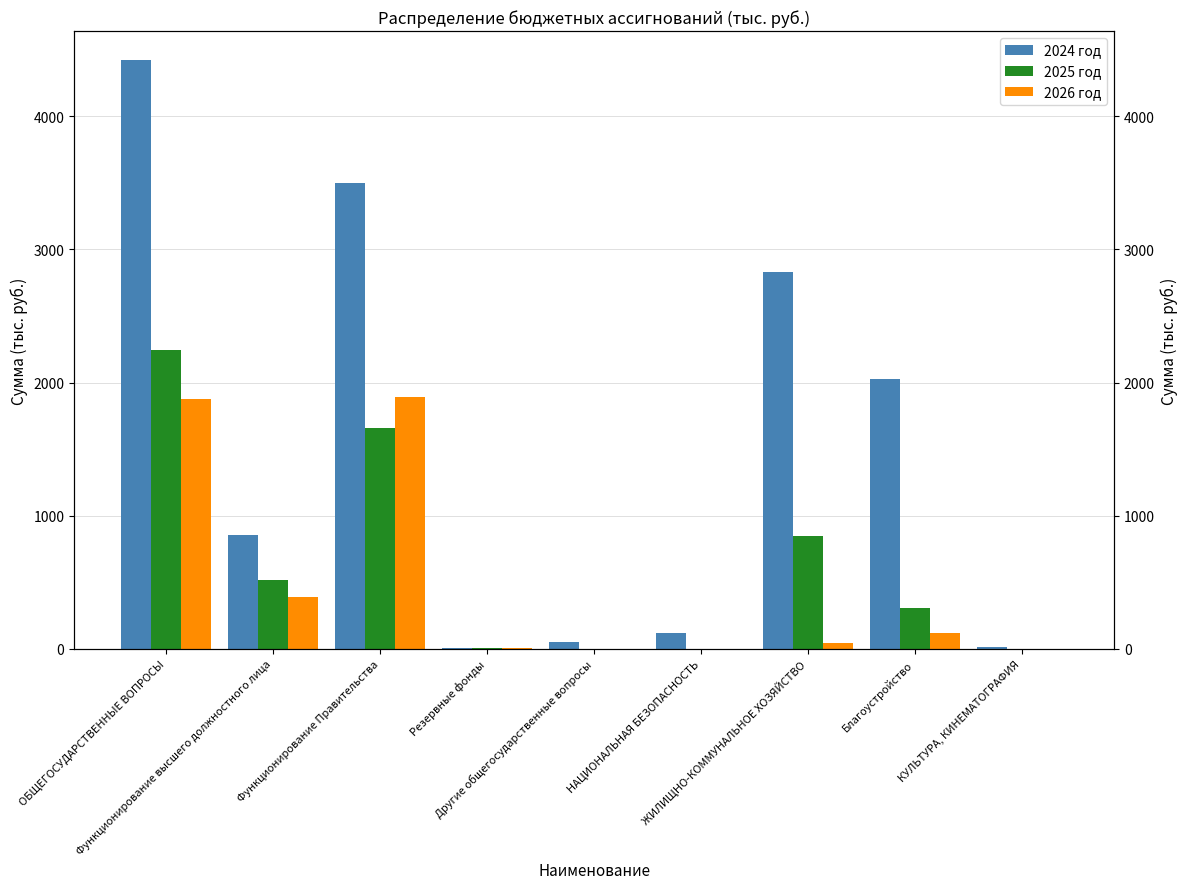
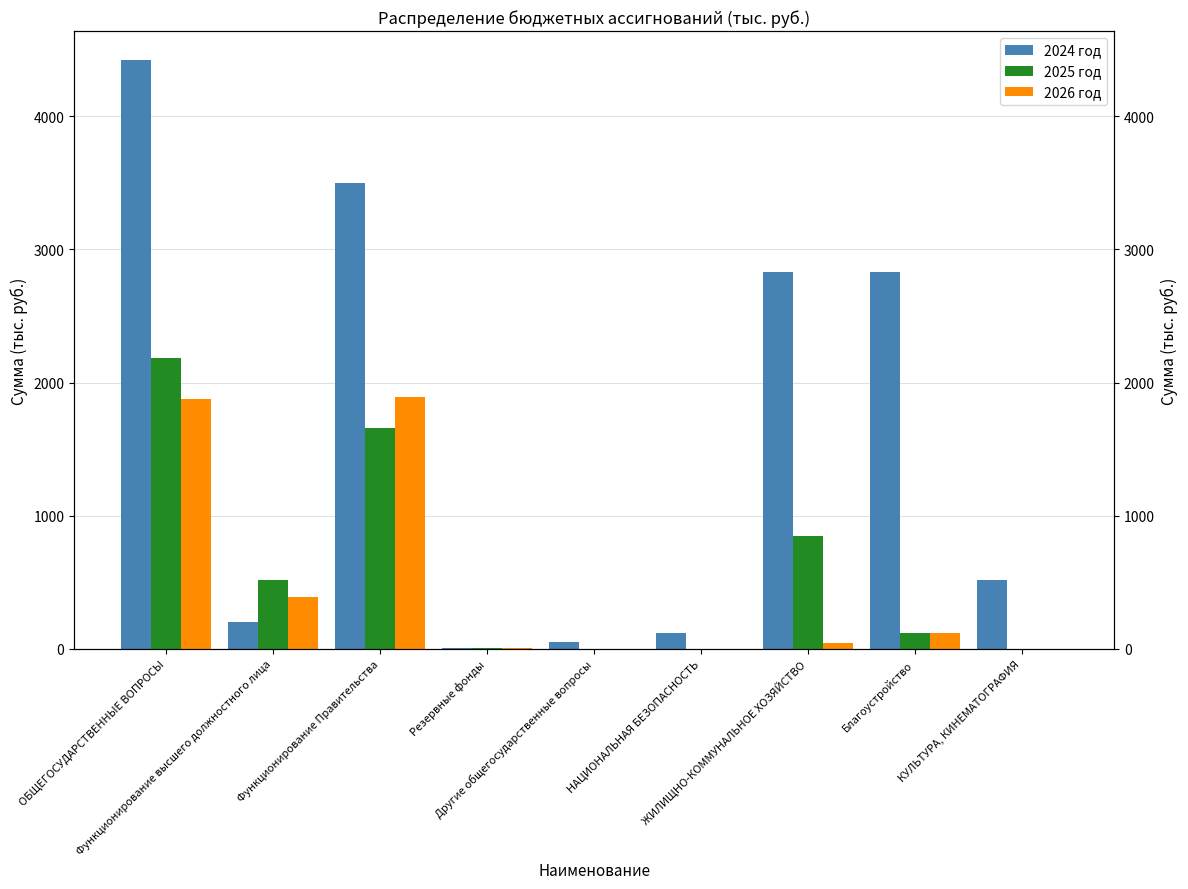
2025 год, ОБЩЕГОСУДАРСТВЕННЫЕ ВОПРОСЫ: 2240 -> 2180
2024 год, Функционирование высшего должностного лица: 860 -> 200
2024 год, Благоустройство: 2020 -> 2830
2025 год, Благоустройство: 310 -> 120
2024 год, КУЛЬТУРА, КИНЕМАТОГРАФИЯ: 10 -> 520
